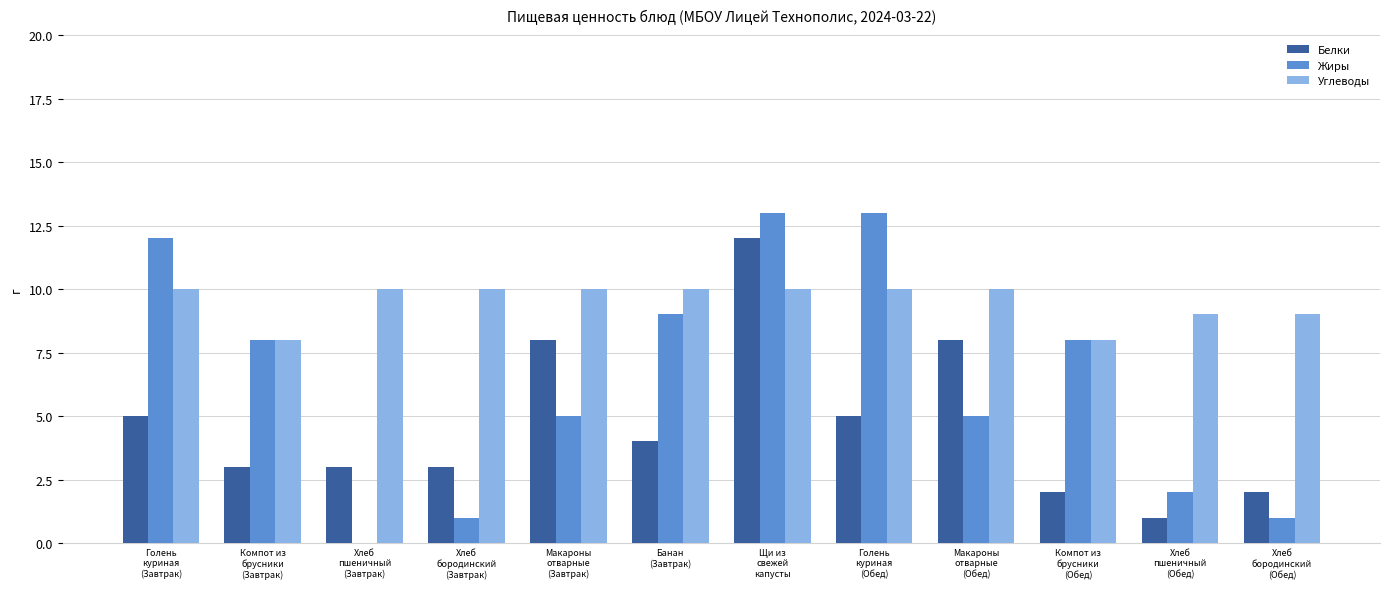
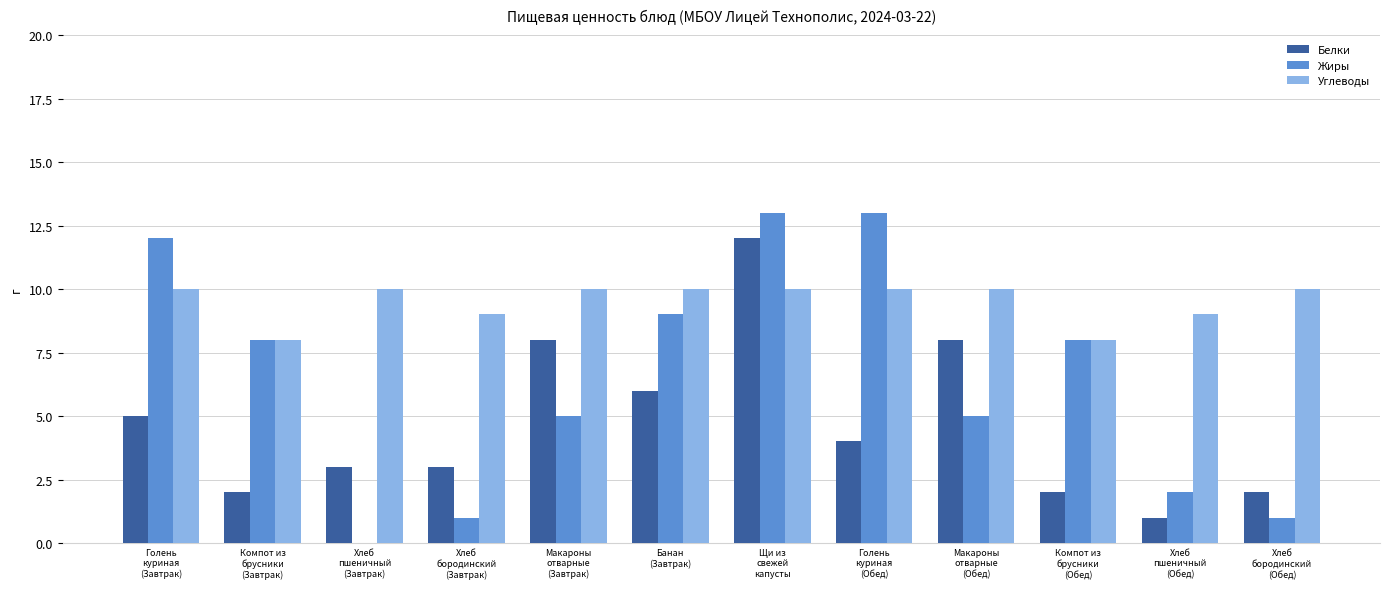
Белки, Компот из брусники (Завтрак): 3 -> 2
Углеводы, Хлеб бородинский (Завтрак): 10 -> 9
Белки, Банан (Завтрак): 4 -> 6
Белки, Голень куриная (Обед): 5 -> 4
Углеводы, Хлеб бородинский (Обед): 9 -> 10
